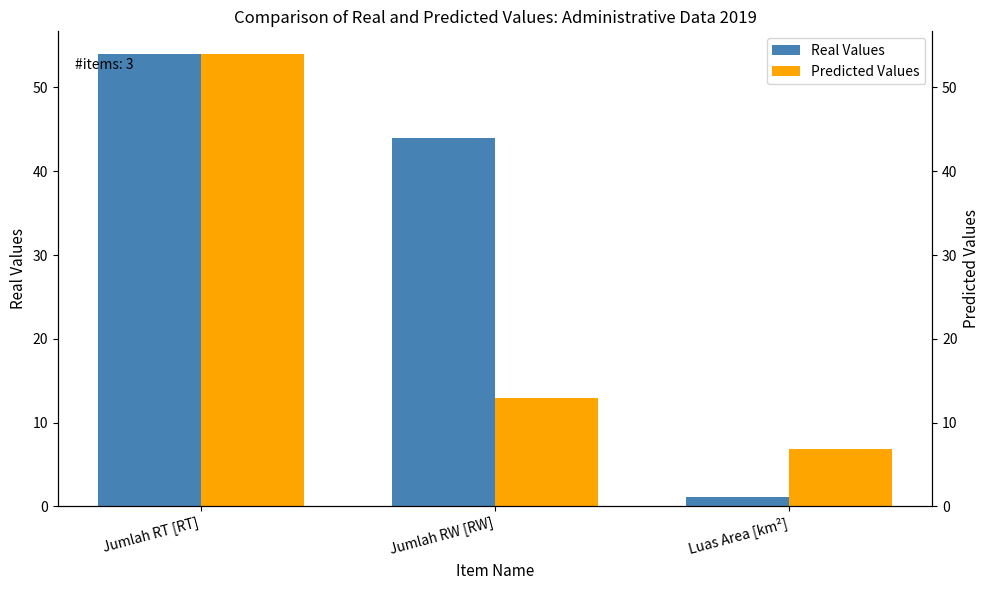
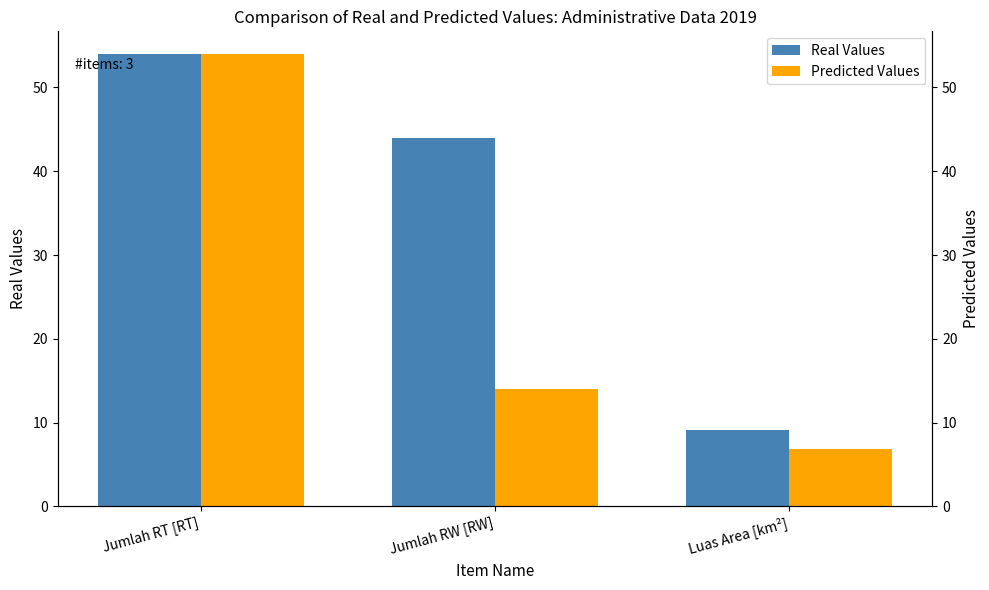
Predicted Values, Jumlah RW [RW]: 13 -> 14
Real Values, Luas Area [km²]: 1 -> 9
